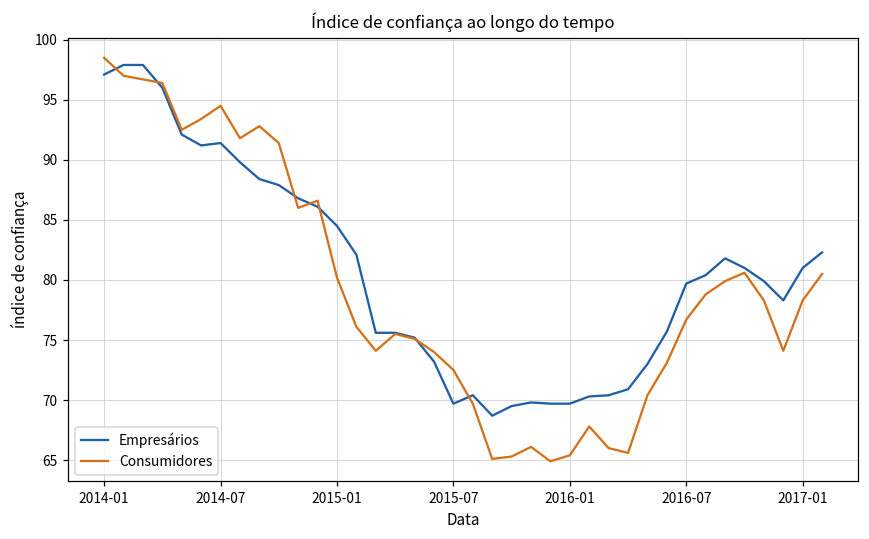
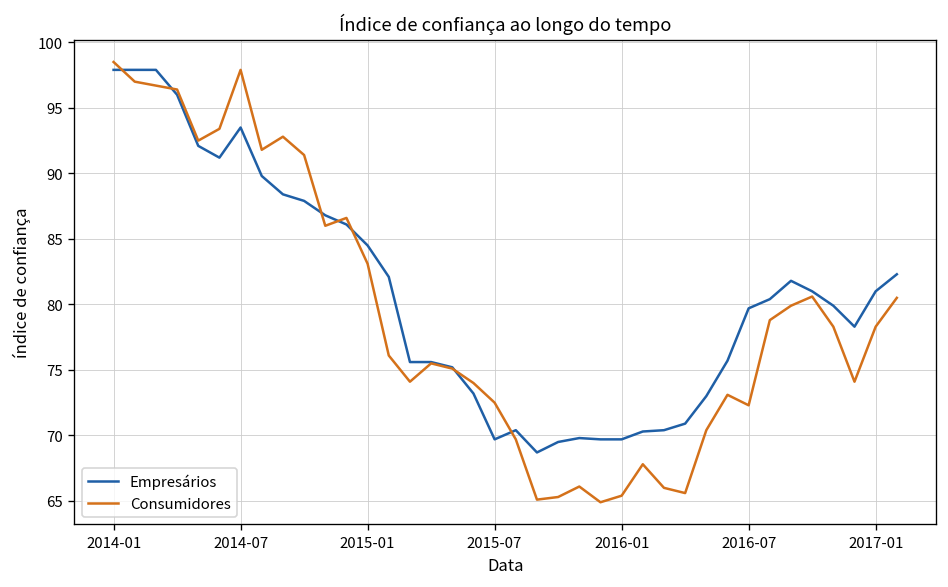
Empresários, 2014-01: 97.1 -> 97.9
Empresários, 2014-07: 91.4 -> 93.5
Consumidores, 2014-07: 94.5 -> 97.9
Consumidores, 2015-01: 80.2 -> 83.1
Consumidores, 2016-07: 76.7 -> 72.3
